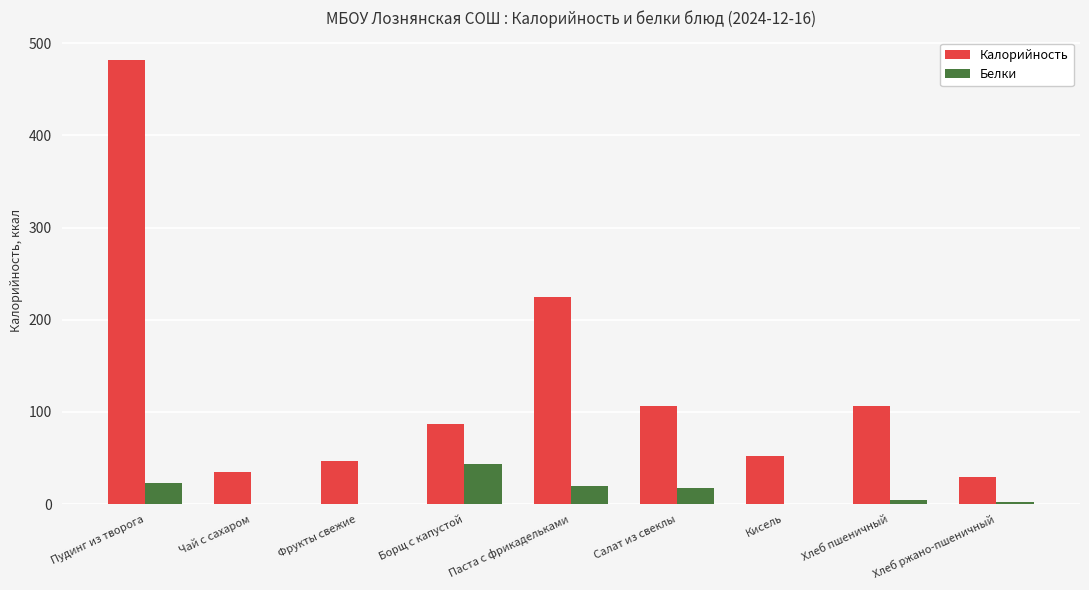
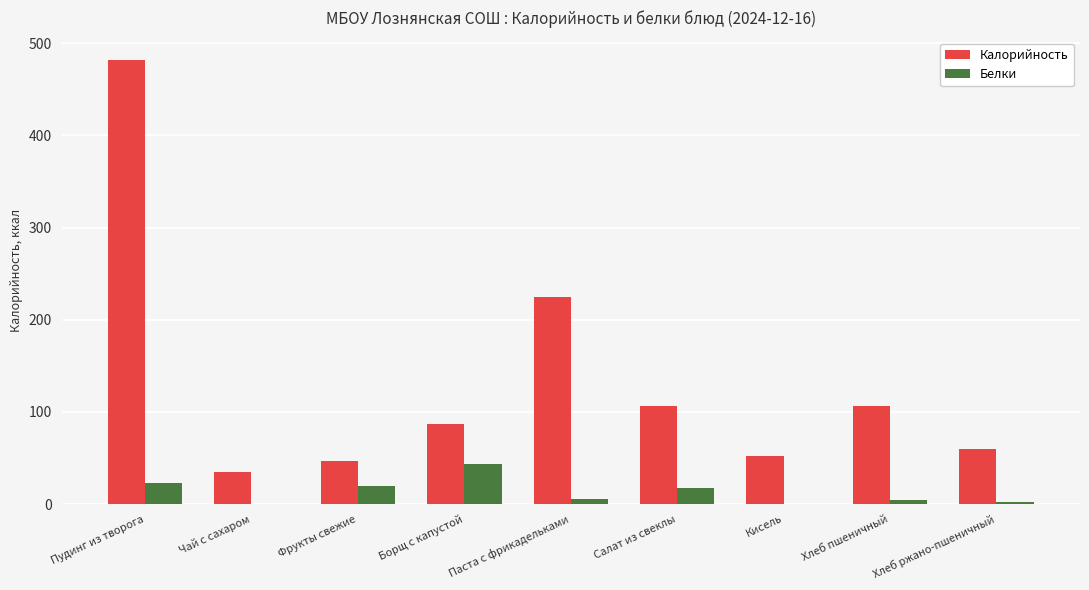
Белки, Фрукты свежие: 0 -> 20
Белки, Паста с фрикадельками: 20 -> 10
Калорийность, Хлеб ржано-пшеничный: 30 -> 60
